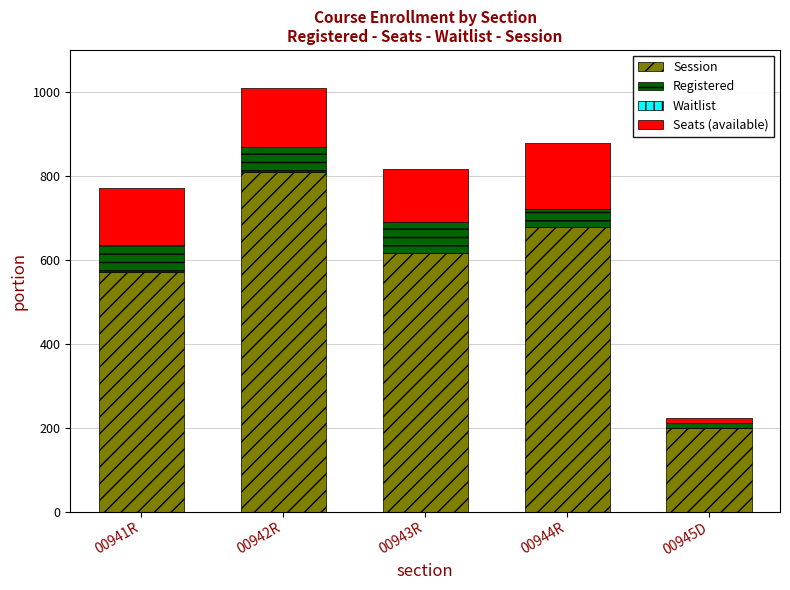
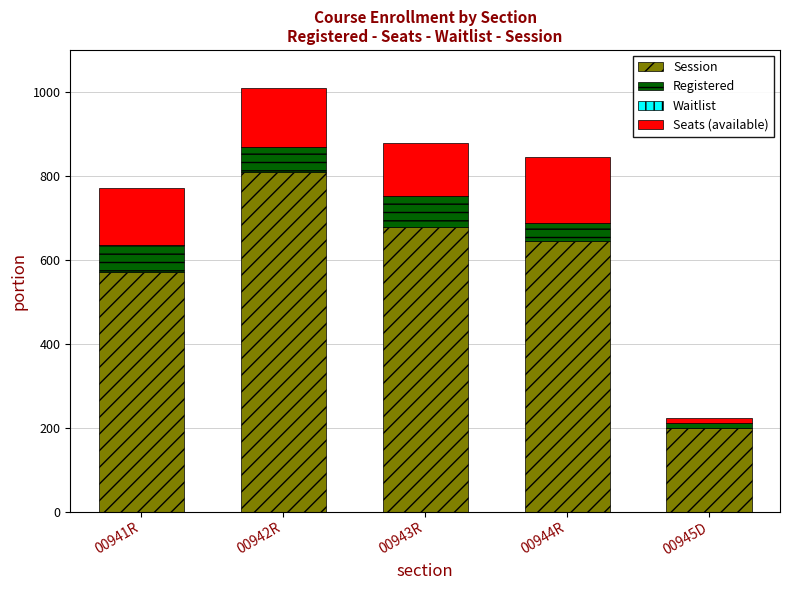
Session, 00943R: 620 -> 680
Session, 00944R: 680 -> 650
